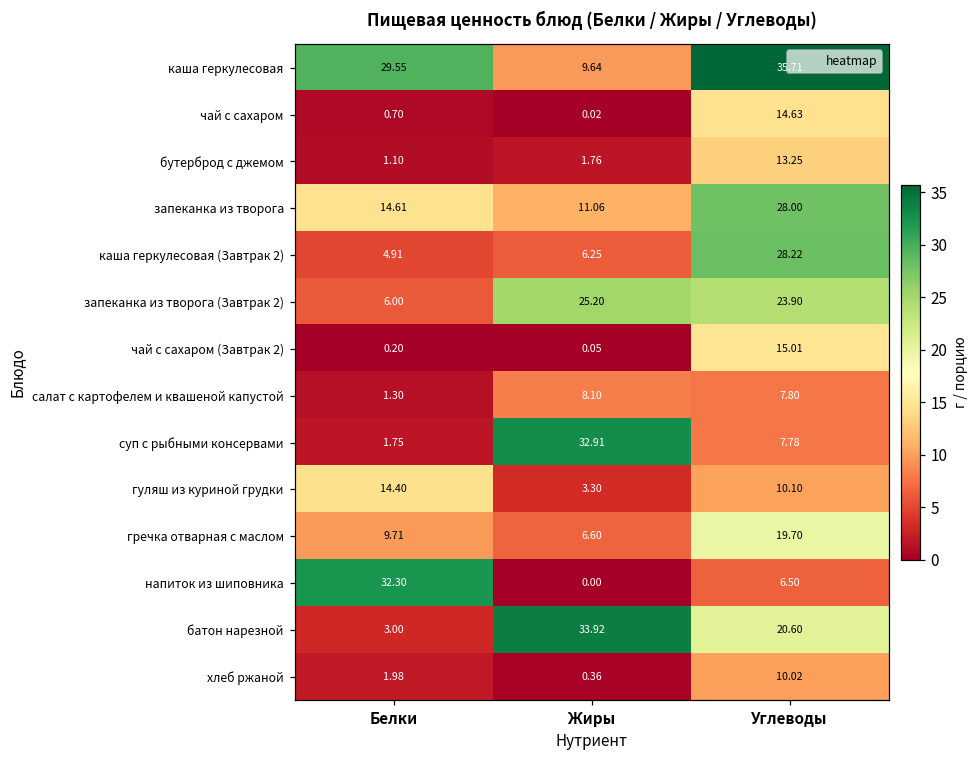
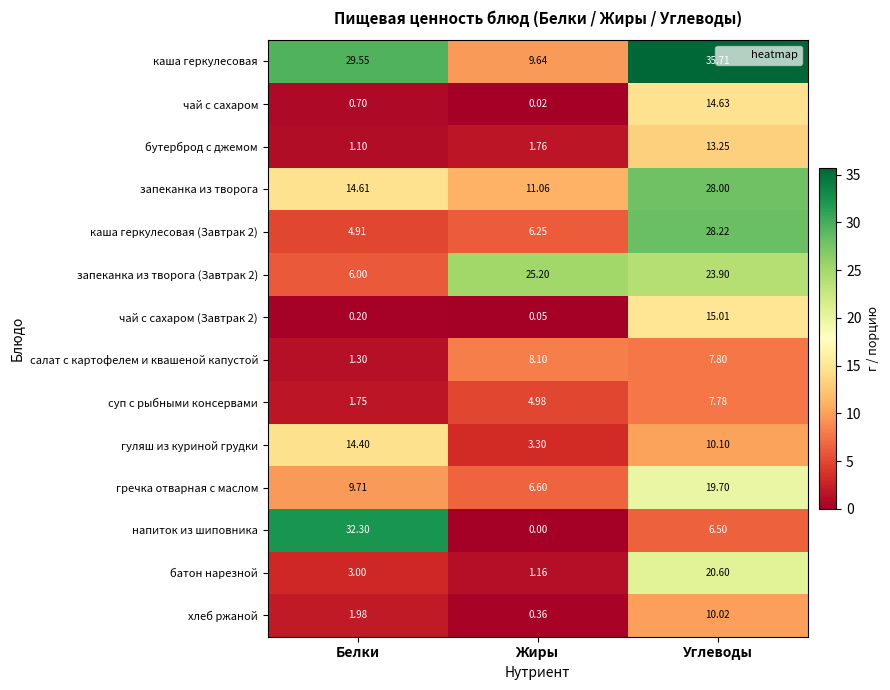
суп с рыбными консервами, Жиры: 32.91 -> 4.98
батон нарезной, Жиры: 33.92 -> 1.16
